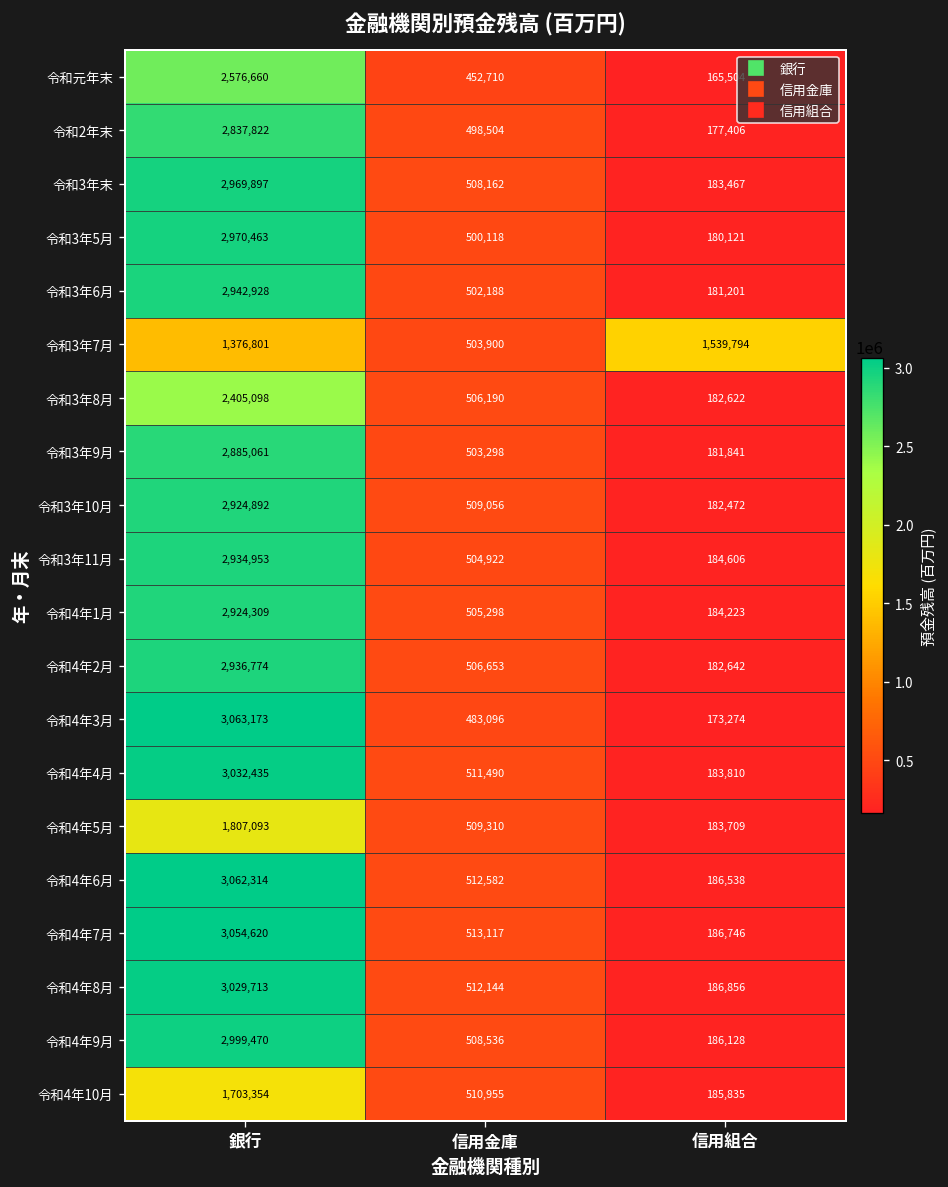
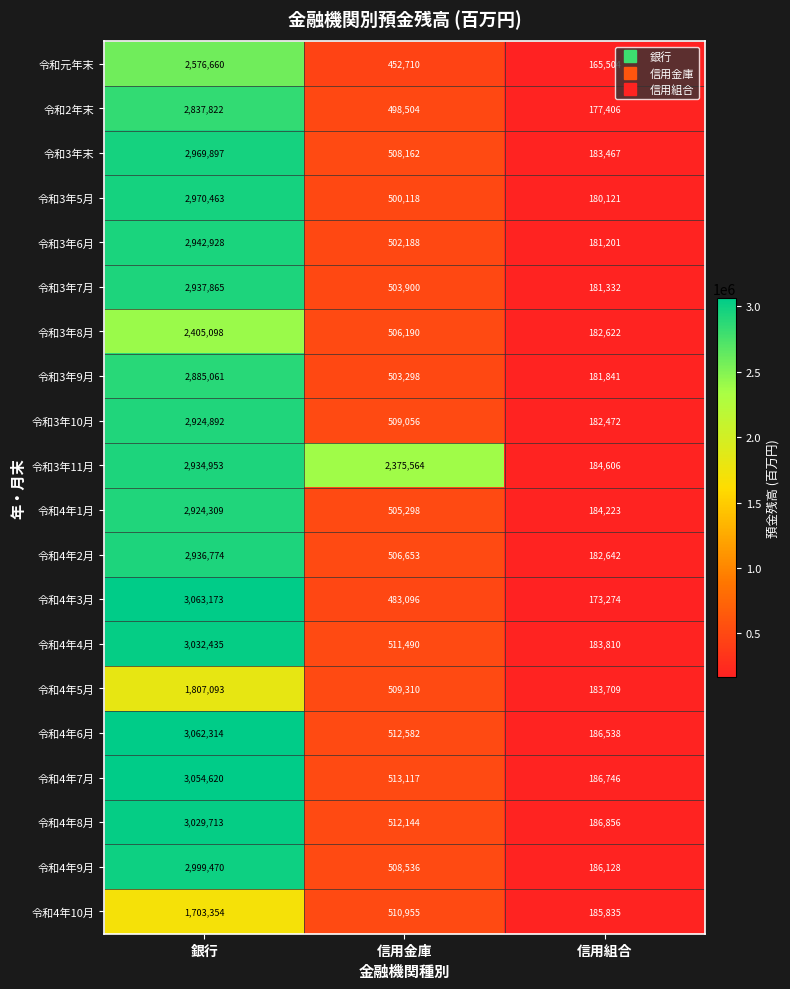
令和3年7月, 銀行: 1,376,801 -> 2,937,865
令和3年7月, 信用組合: 1,539,794 -> 181,332
令和3年11月, 信用金庫: 504,922 -> 2,375,564
